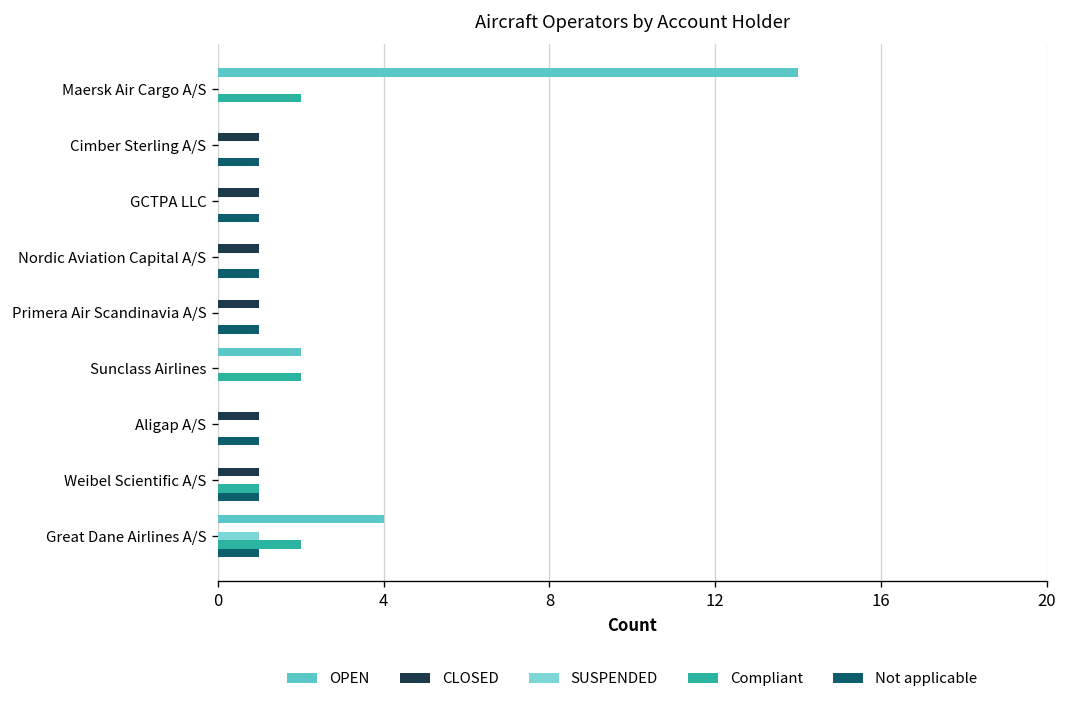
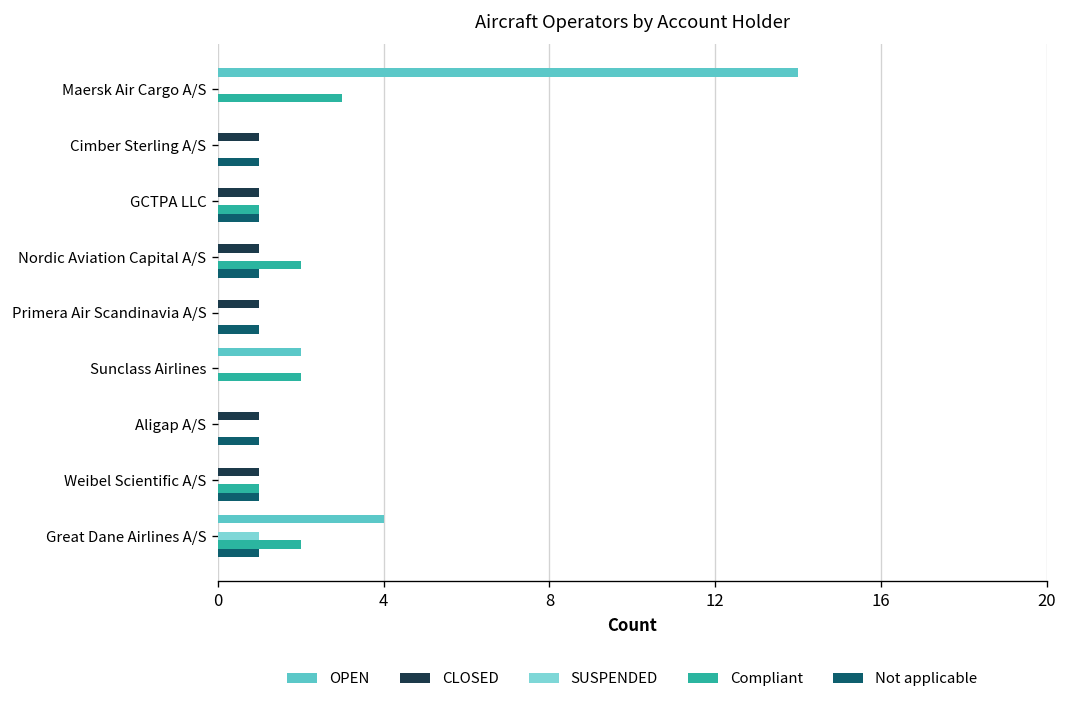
Compliant, Maersk Air Cargo A/S: 2 -> 3
Compliant, GCTPA LLC: 0 -> 1
Compliant, Nordic Aviation Capital A/S: 0 -> 2
